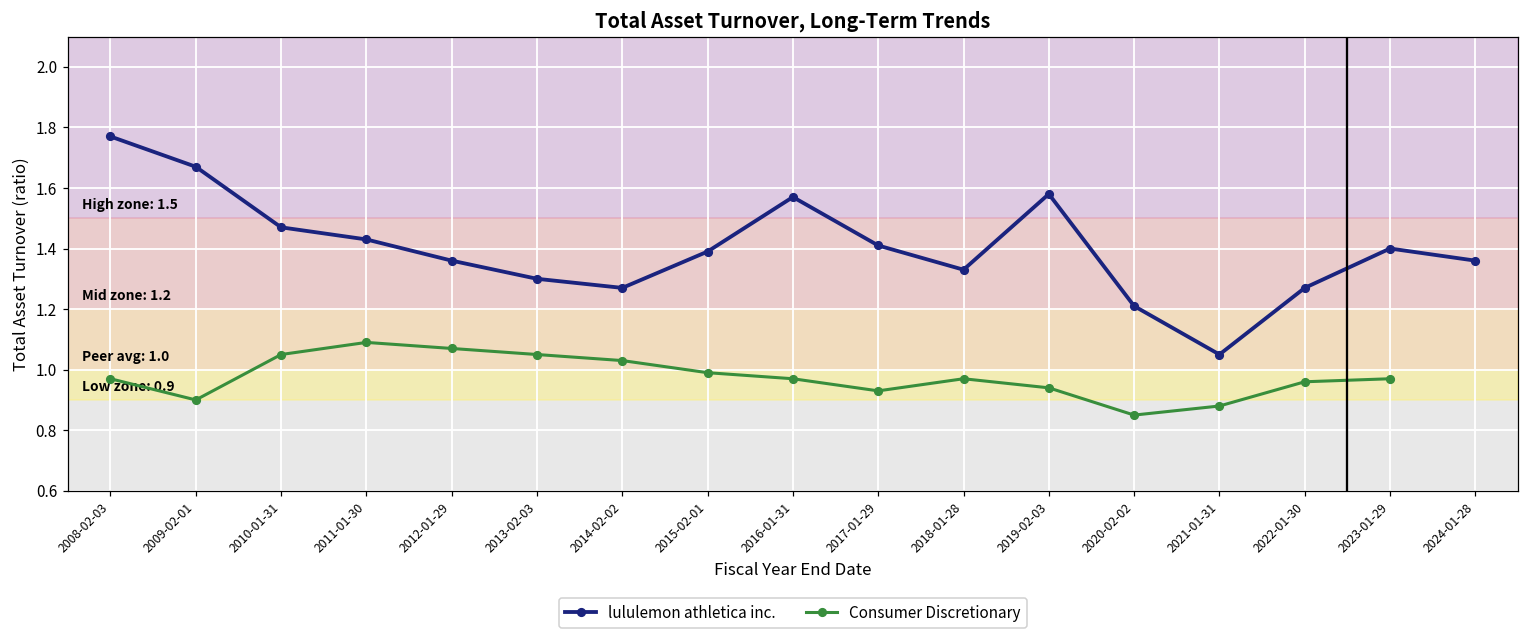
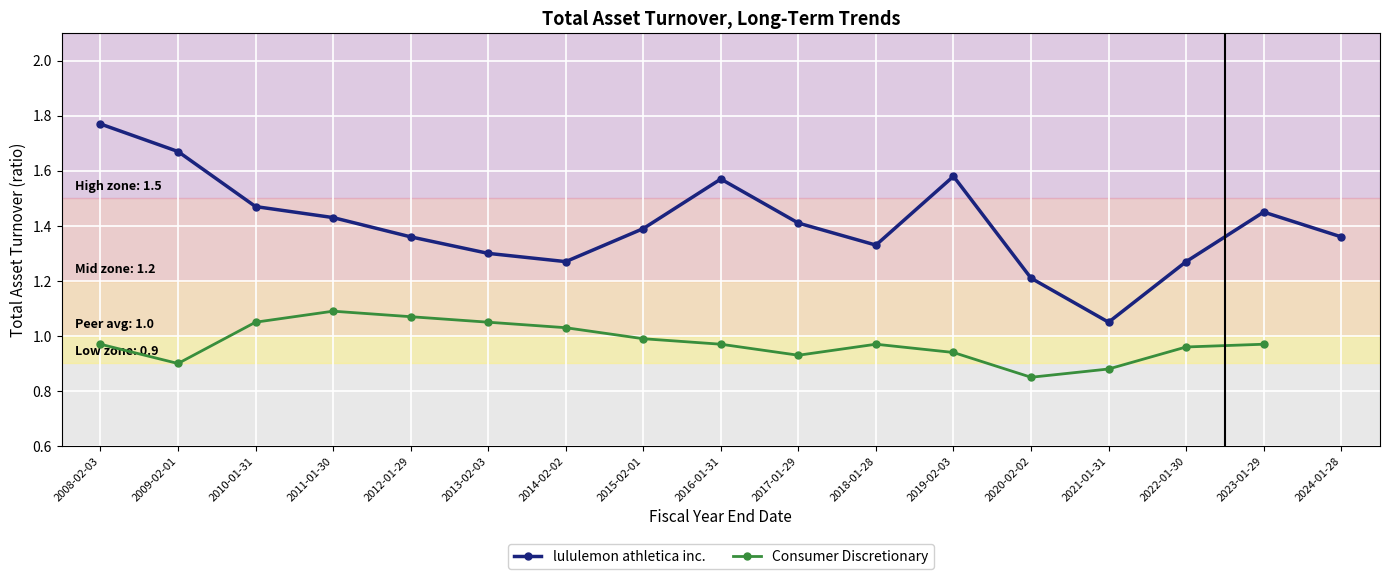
lululemon athletica inc., 2023-01-29: 1.40 -> 1.45
